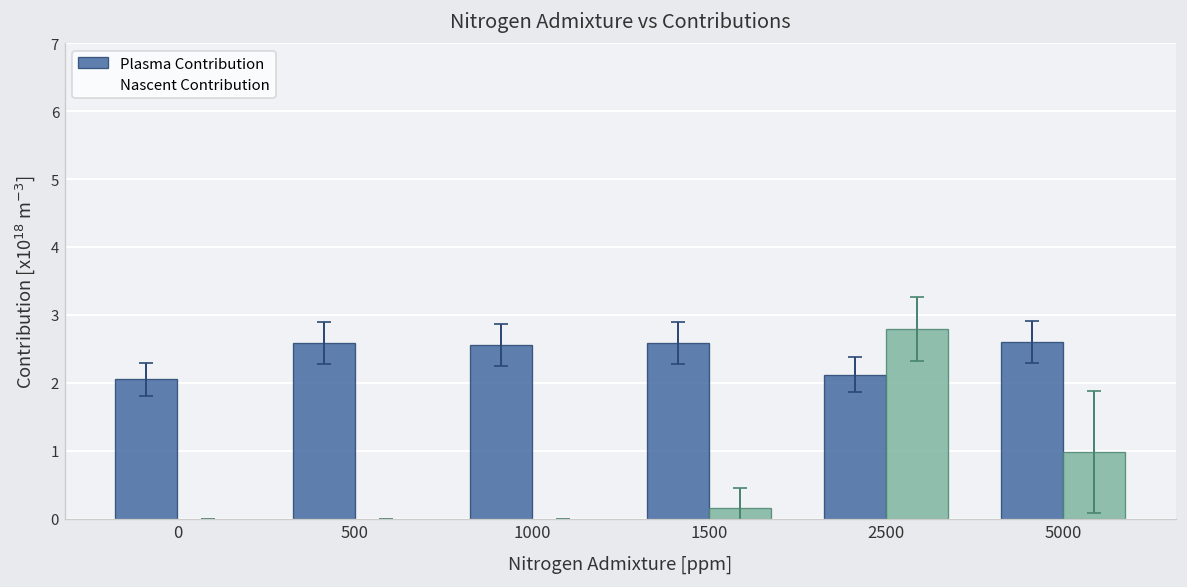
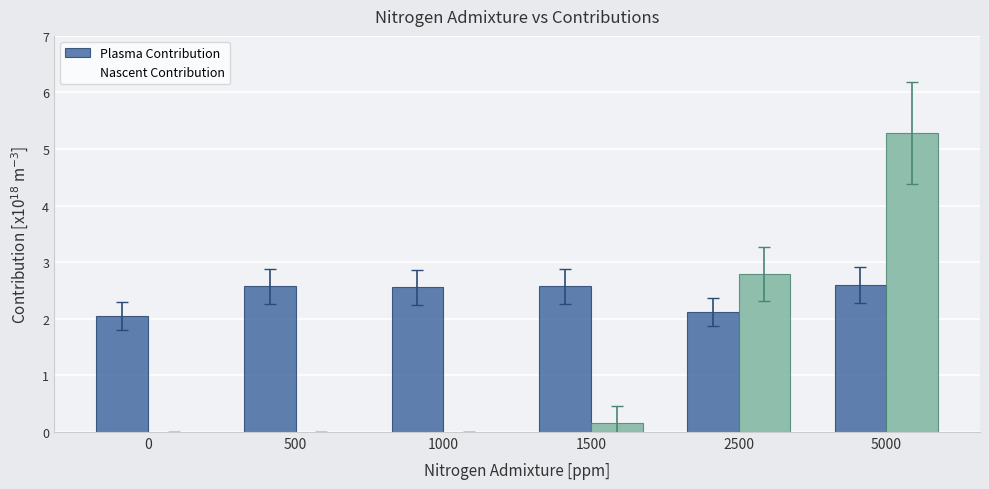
Nascent Contribution, 5000: 1.0 -> 5.3
